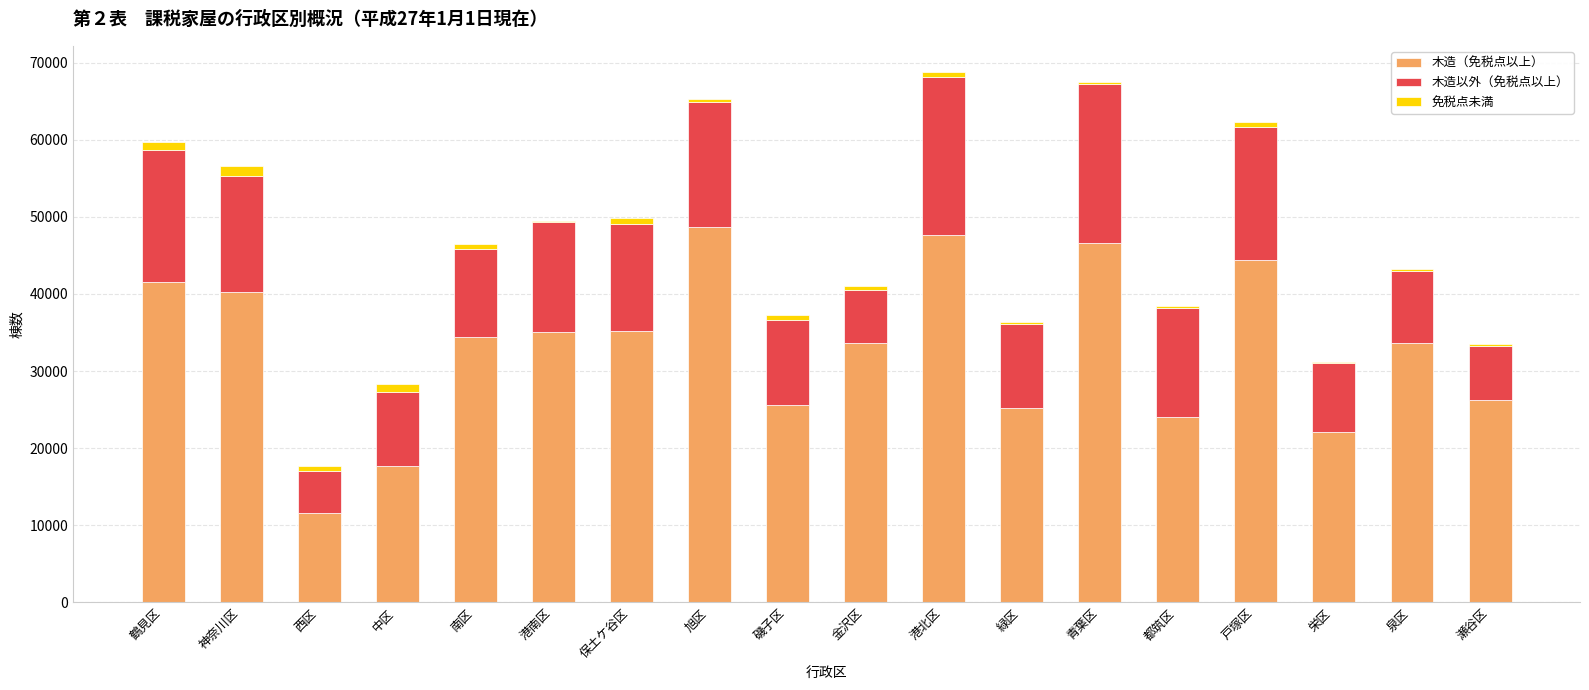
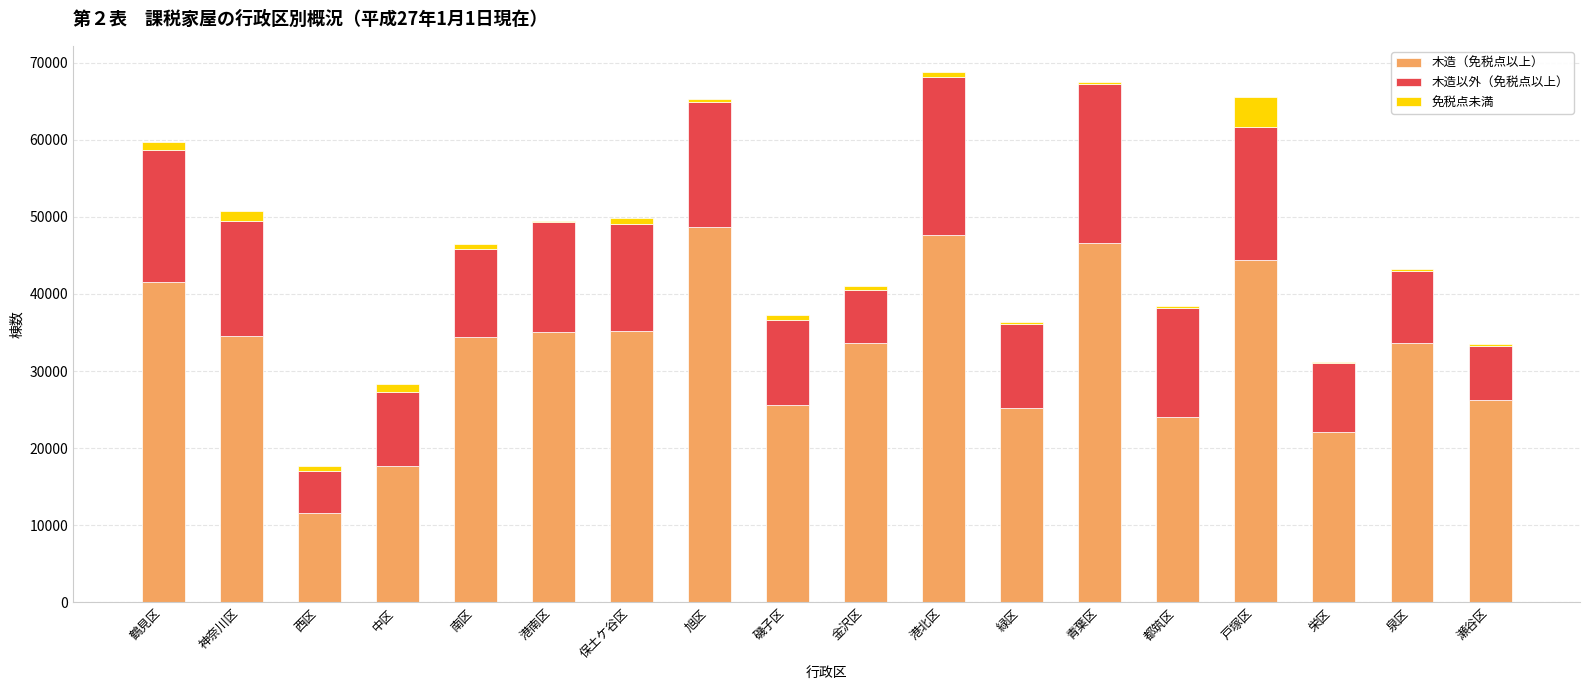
木造（免税点以上）, 神奈川区: 40000 -> 34000
免税点未満, 戸塚区: 1000 -> 4000
